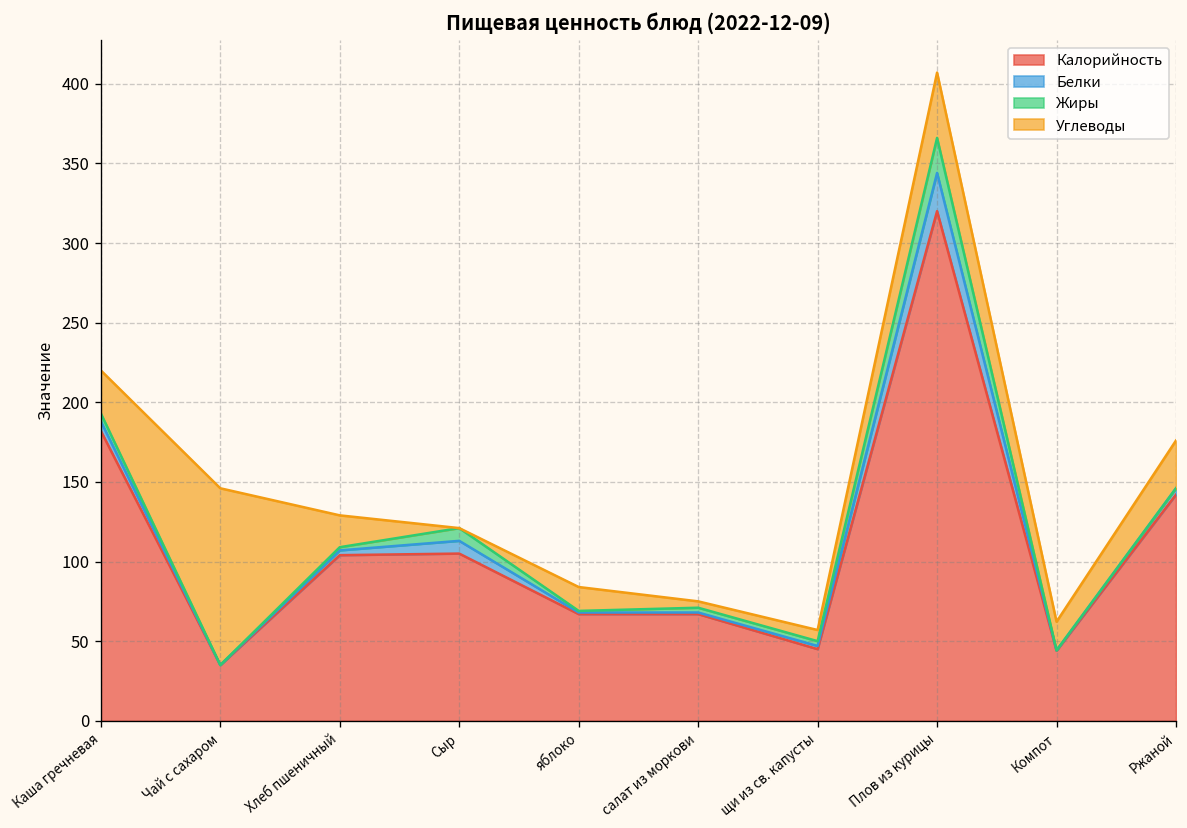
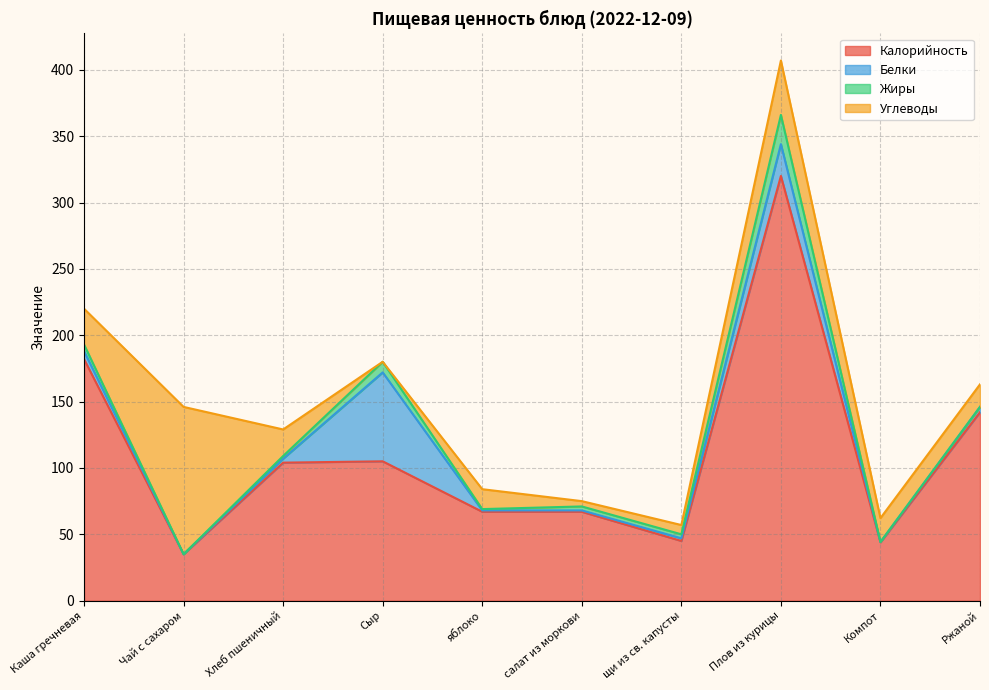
Белки, Сыр: 8 -> 67
Углеводы, Ржаной: 30 -> 17
